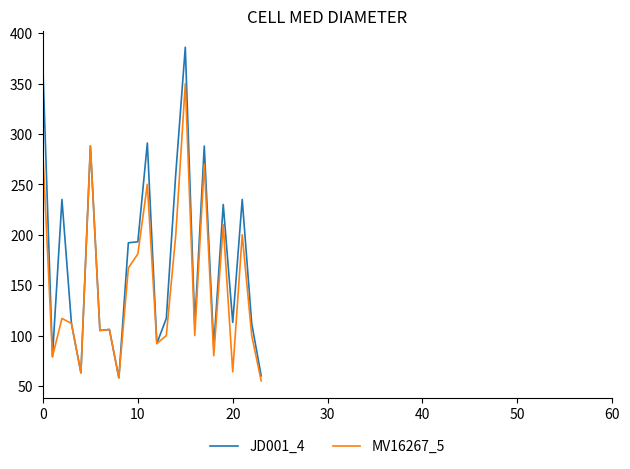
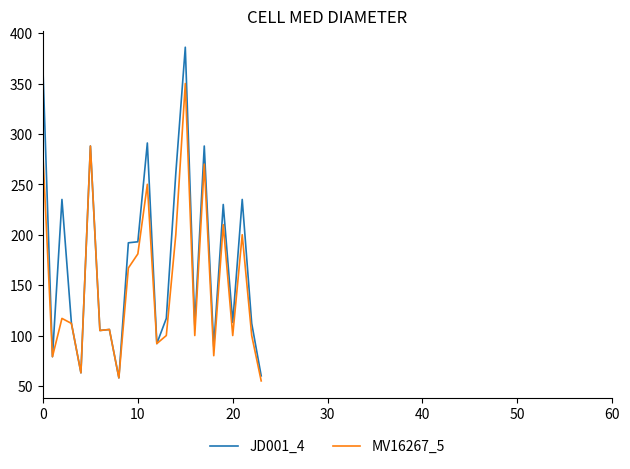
MV16267_5, 20: 64 -> 100
